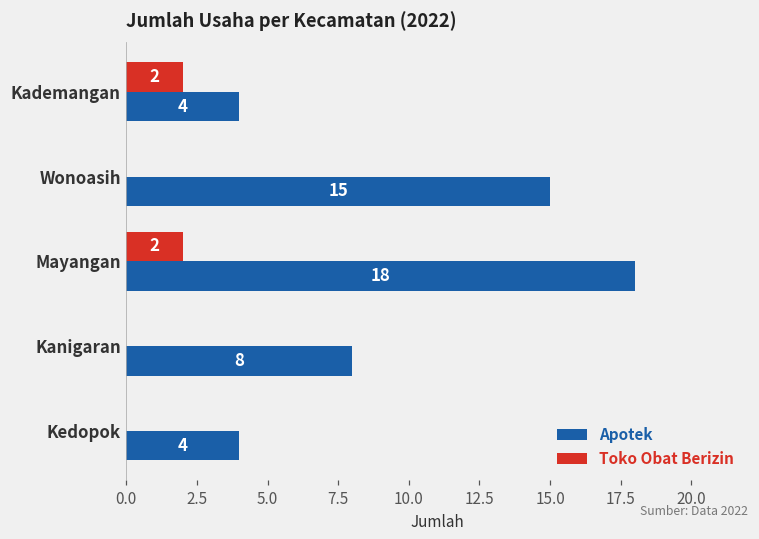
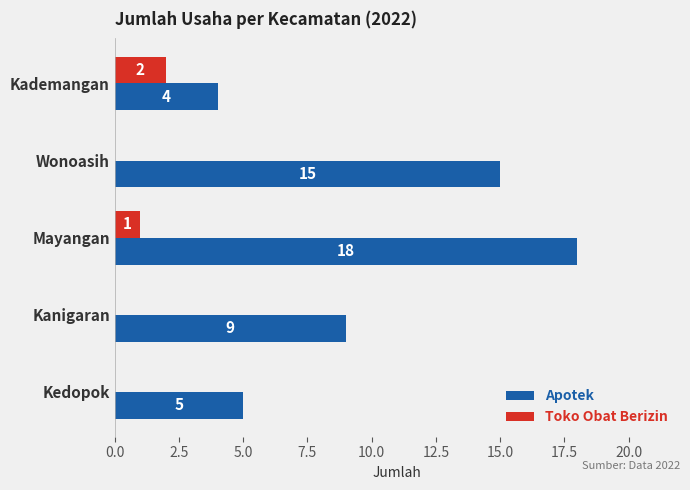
Toko Obat Berizin, Mayangan: 2 -> 1
Apotek, Kanigaran: 8 -> 9
Apotek, Kedopok: 4 -> 5
